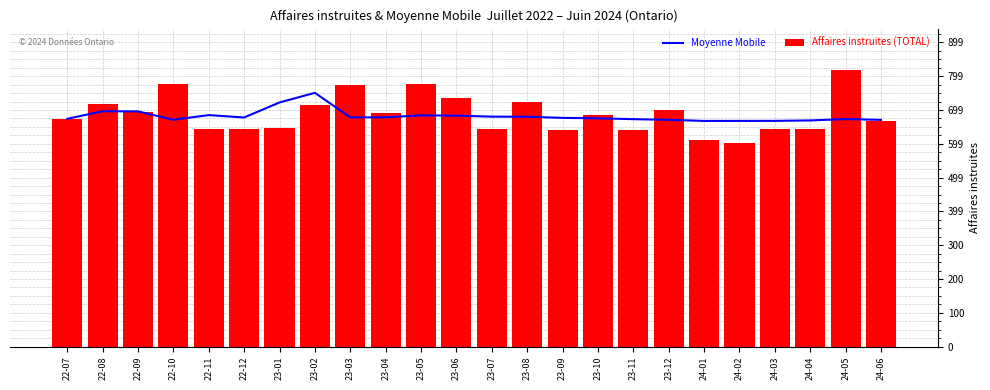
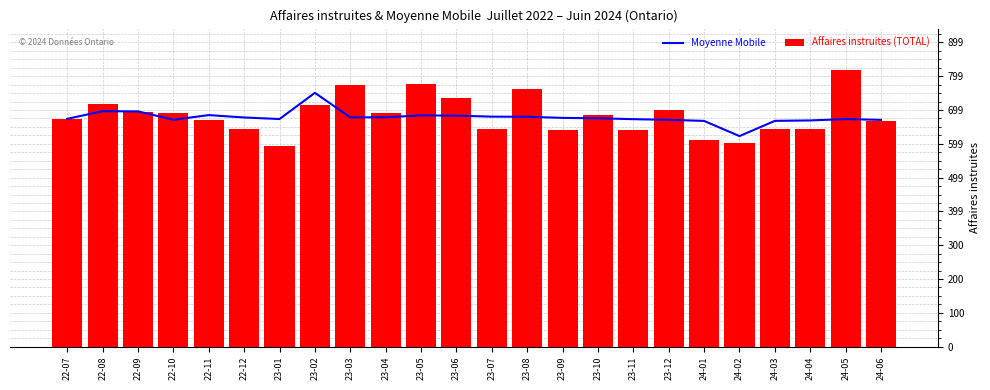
Affaires instruites (TOTAL), 22-10: 780 -> 690
Affaires instruites (TOTAL), 22-11: 640 -> 670
Moyenne Mobile, 23-01: 720 -> 670
Affaires instruites (TOTAL), 23-01: 650 -> 590
Affaires instruites (TOTAL), 23-08: 720 -> 760
Moyenne Mobile, 24-02: 670 -> 620
